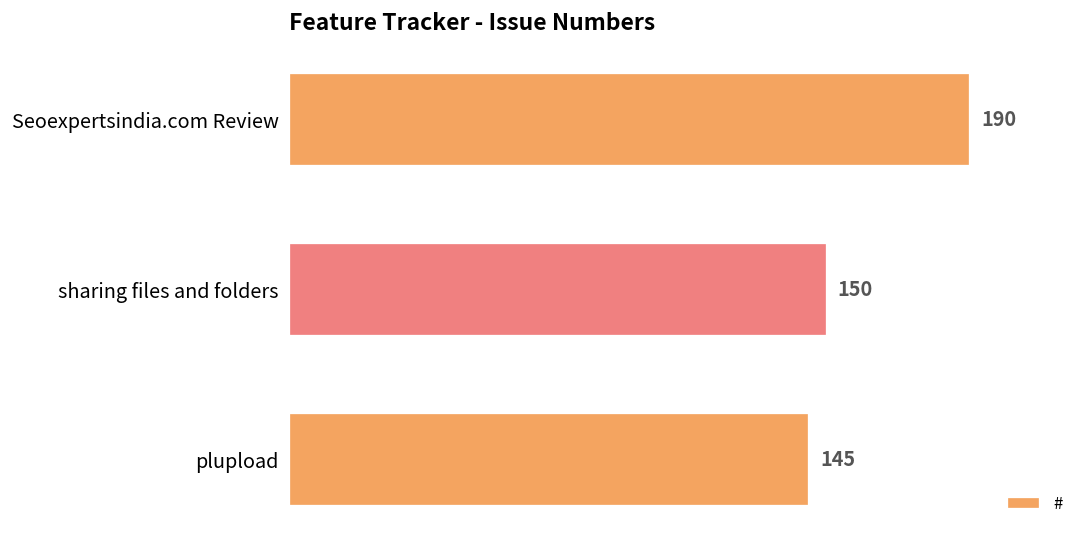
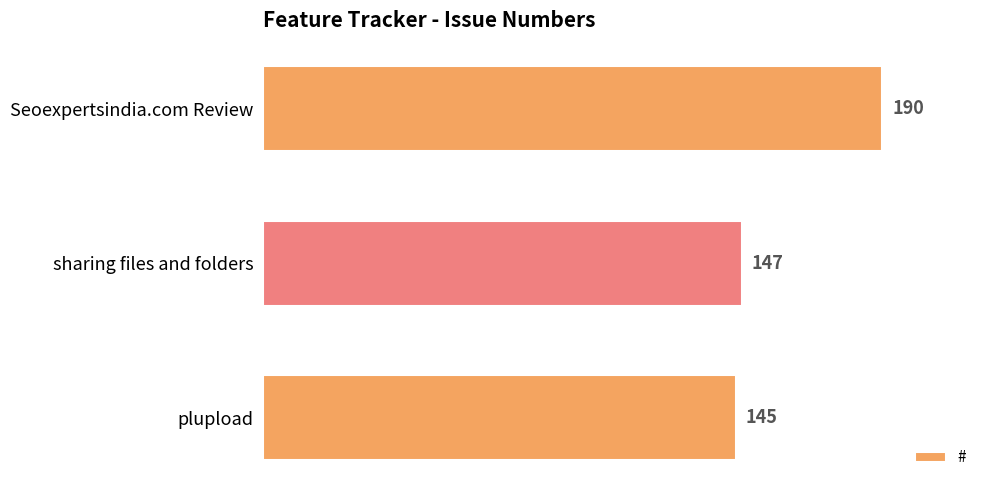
sharing files and folders: 150 -> 147
